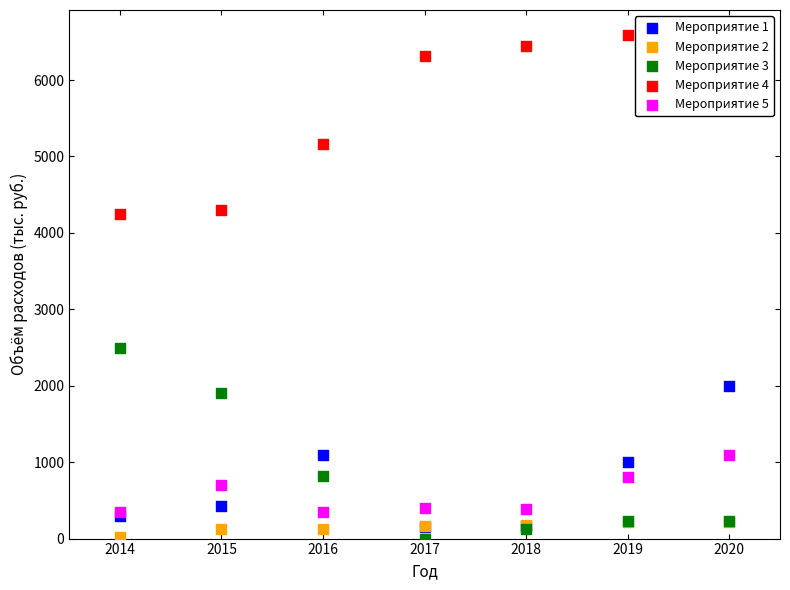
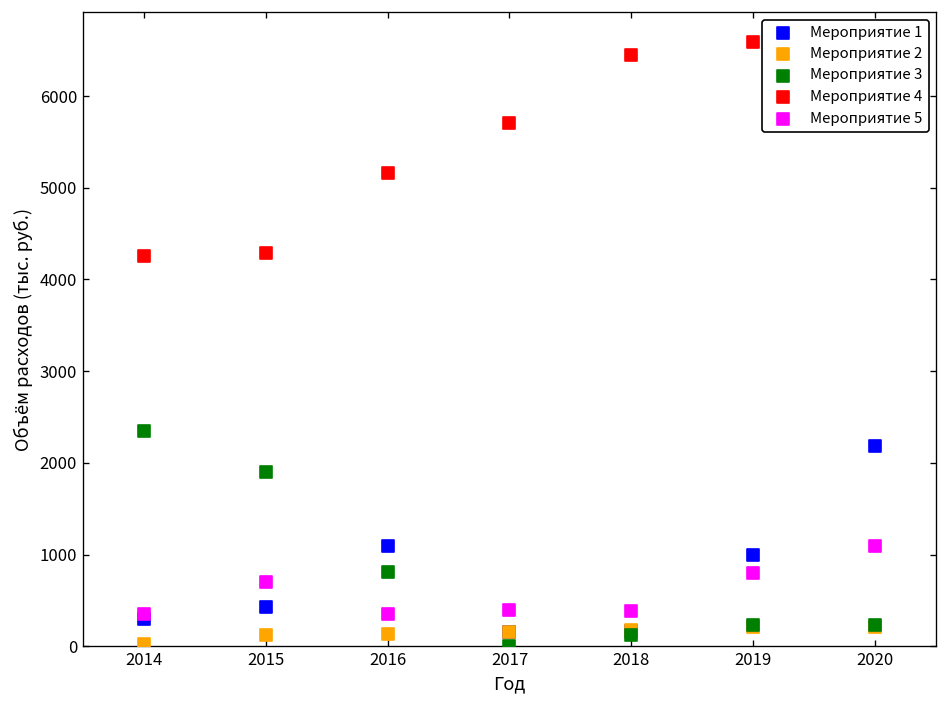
Мероприятие 3, 2014: 2500 -> 2300
Мероприятие 4, 2017: 6300 -> 5700
Мероприятие 1, 2020: 2000 -> 2200
